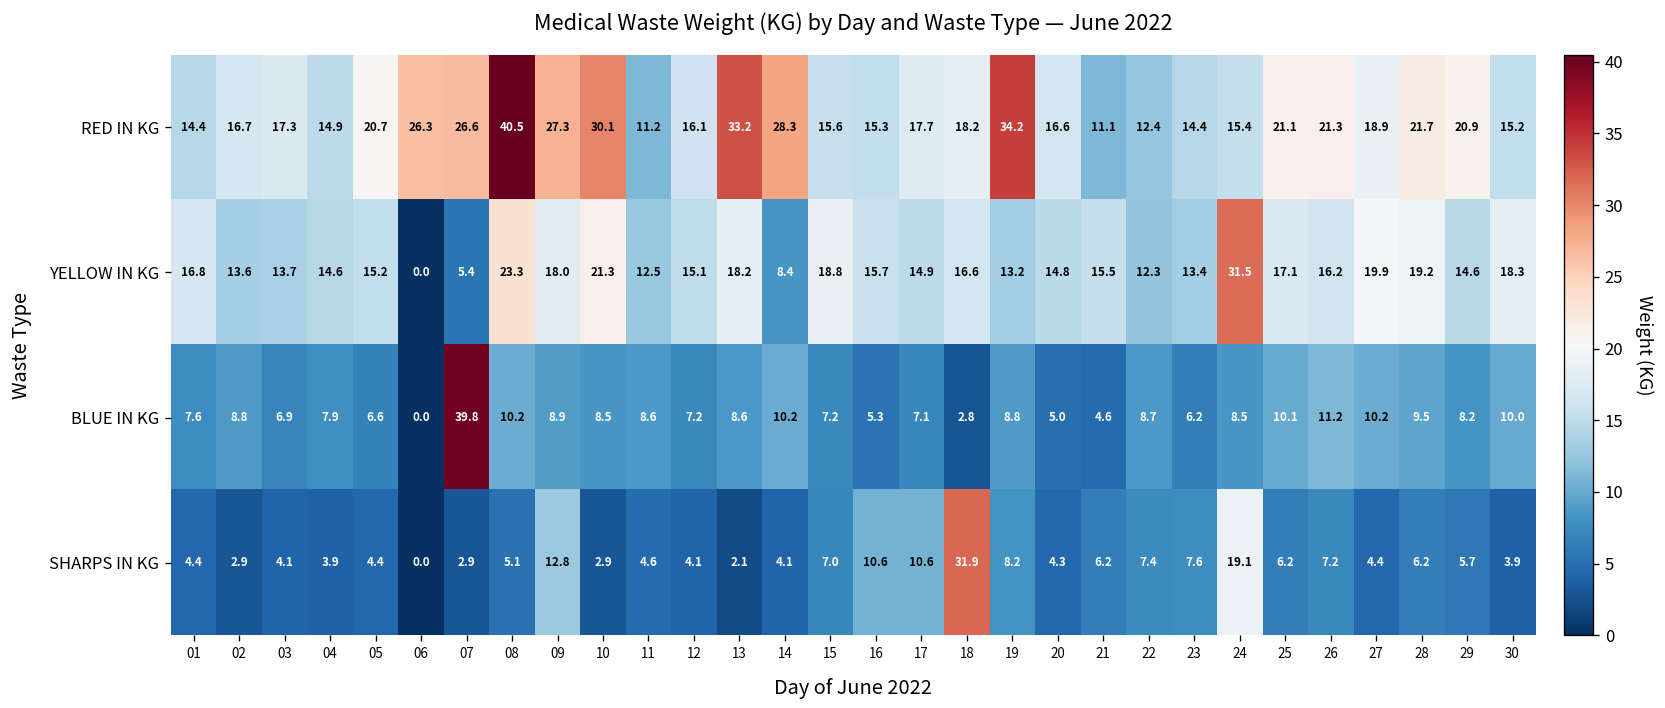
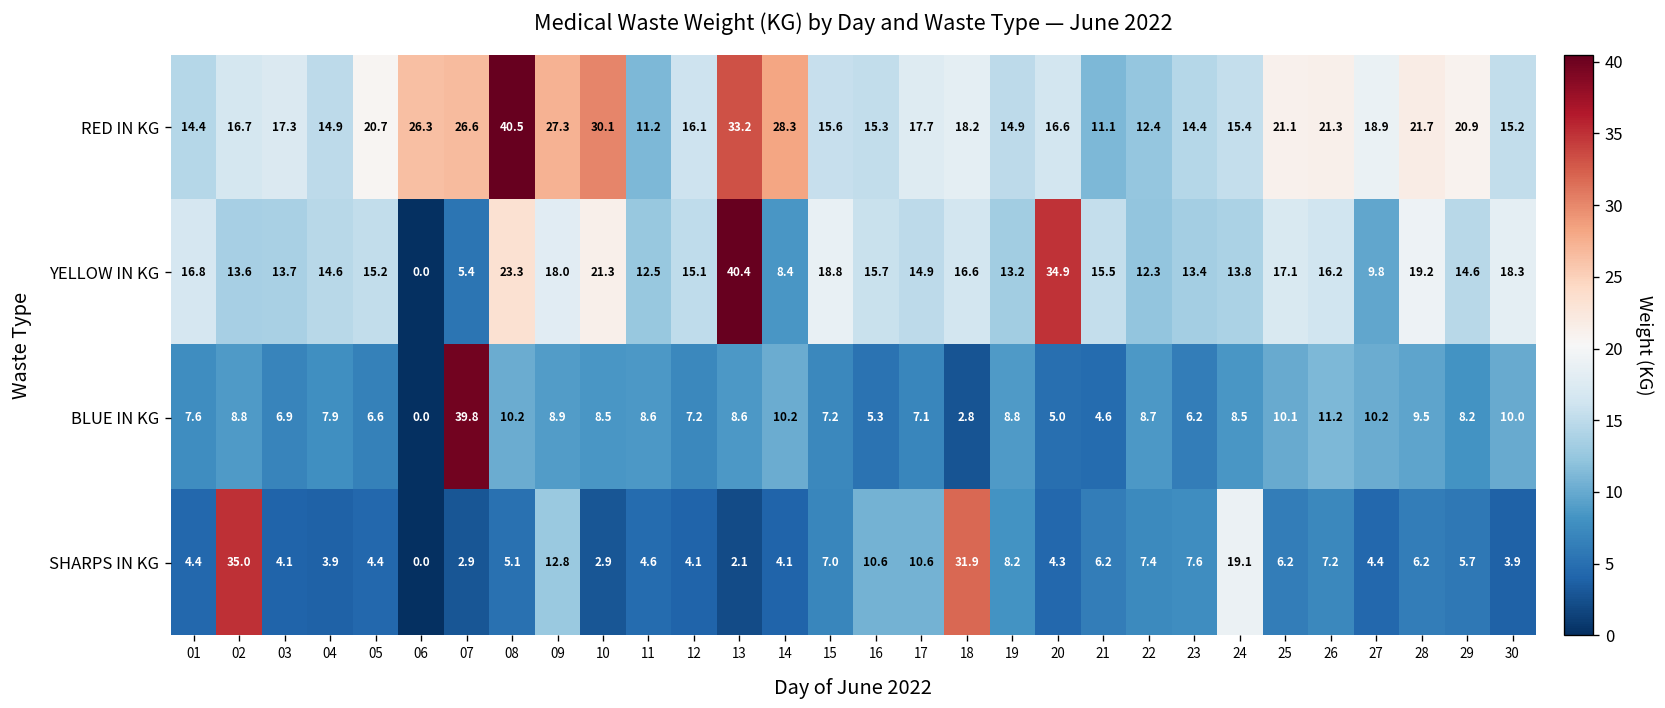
RED IN KG, 19: 34.2 -> 14.9
YELLOW IN KG, 13: 18.2 -> 40.4
YELLOW IN KG, 20: 14.8 -> 34.9
YELLOW IN KG, 24: 31.5 -> 13.8
YELLOW IN KG, 27: 19.9 -> 9.8
SHARPS IN KG, 02: 2.9 -> 35.0
